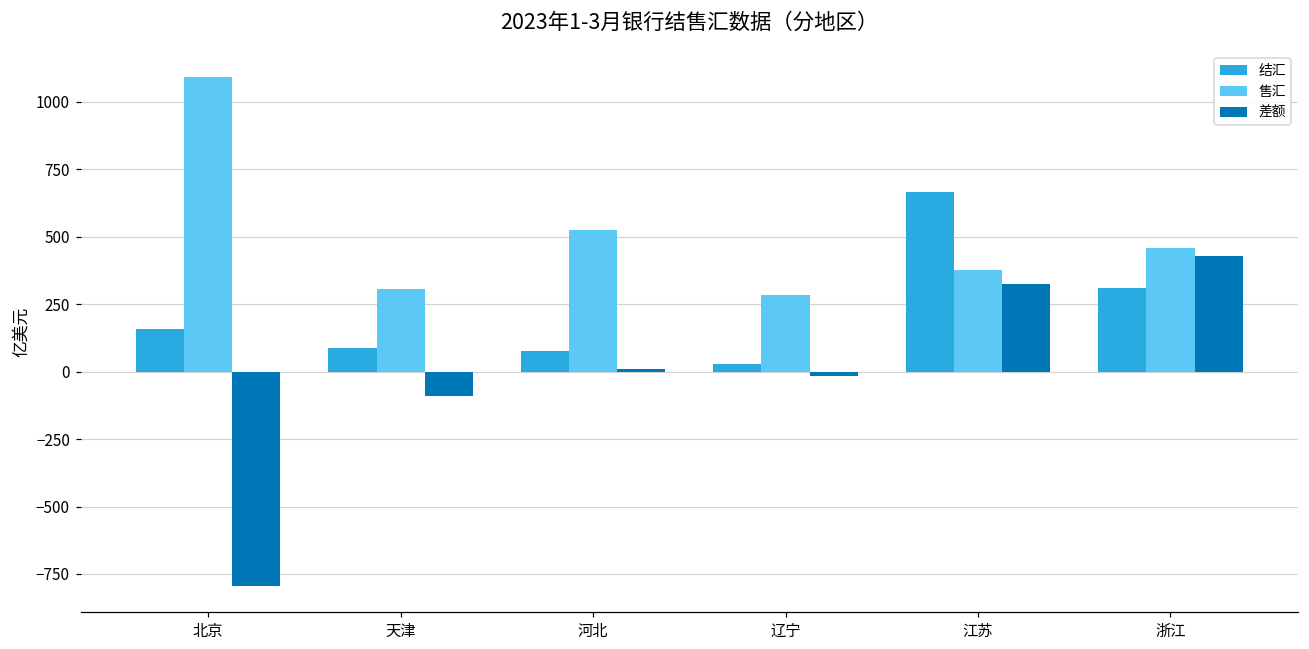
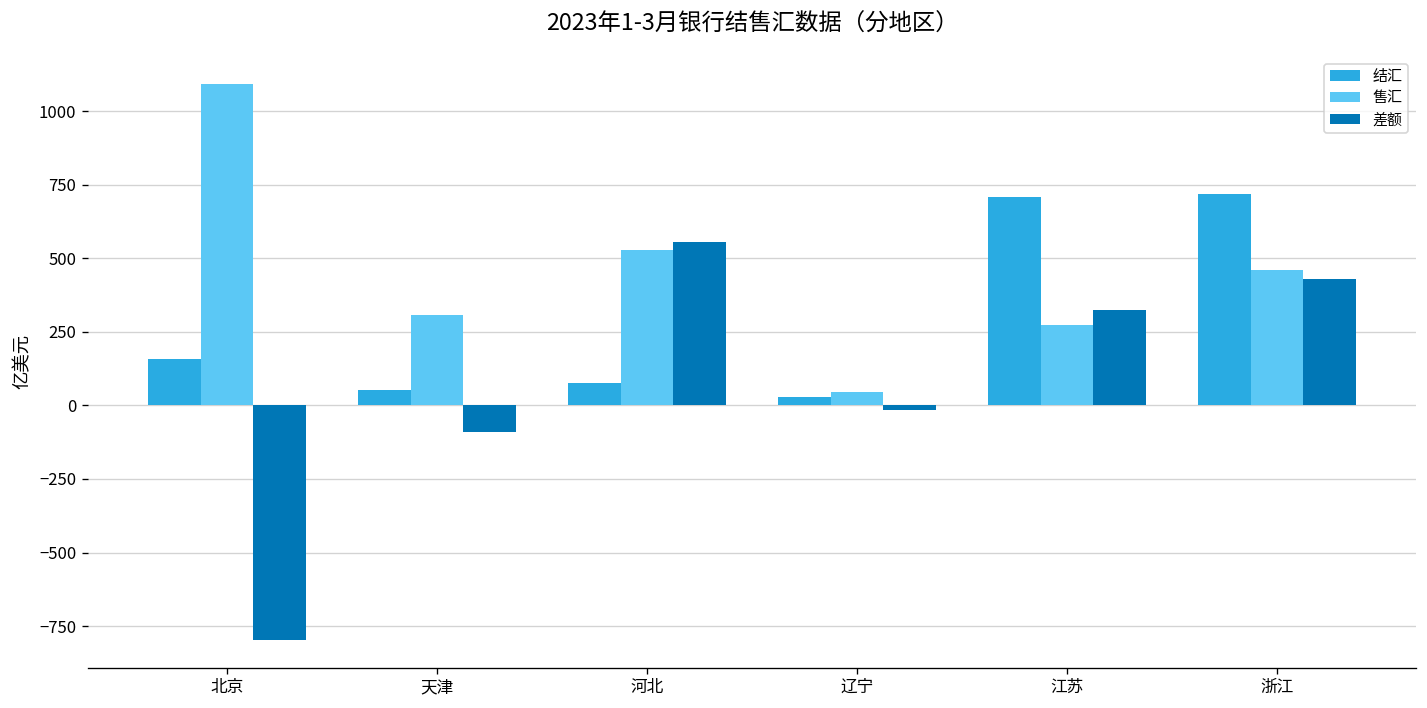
结汇, 天津: 90 -> 50
差额, 河北: 10 -> 560
售汇, 辽宁: 290 -> 50
结汇, 江苏: 670 -> 710
售汇, 江苏: 380 -> 270
结汇, 浙江: 310 -> 720
